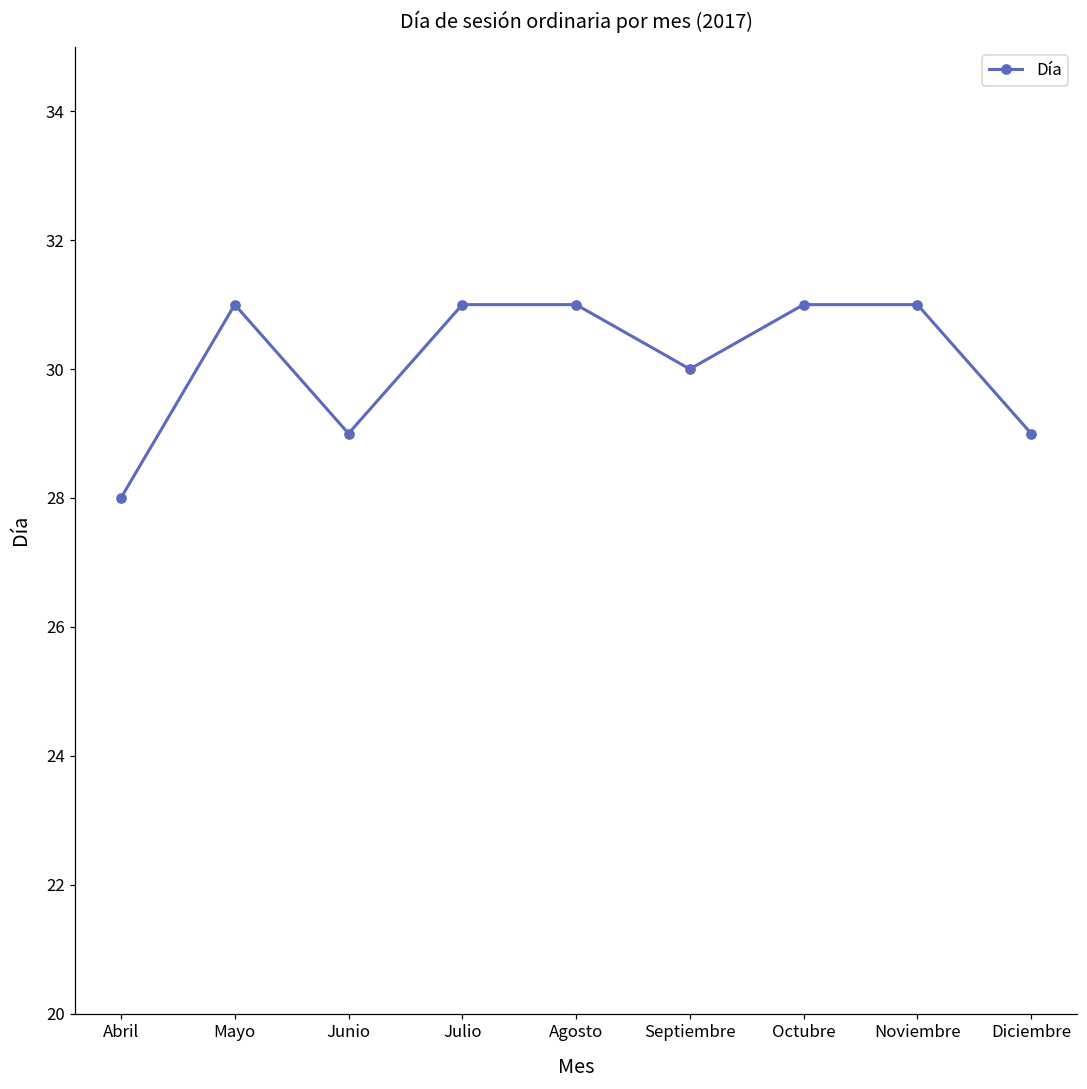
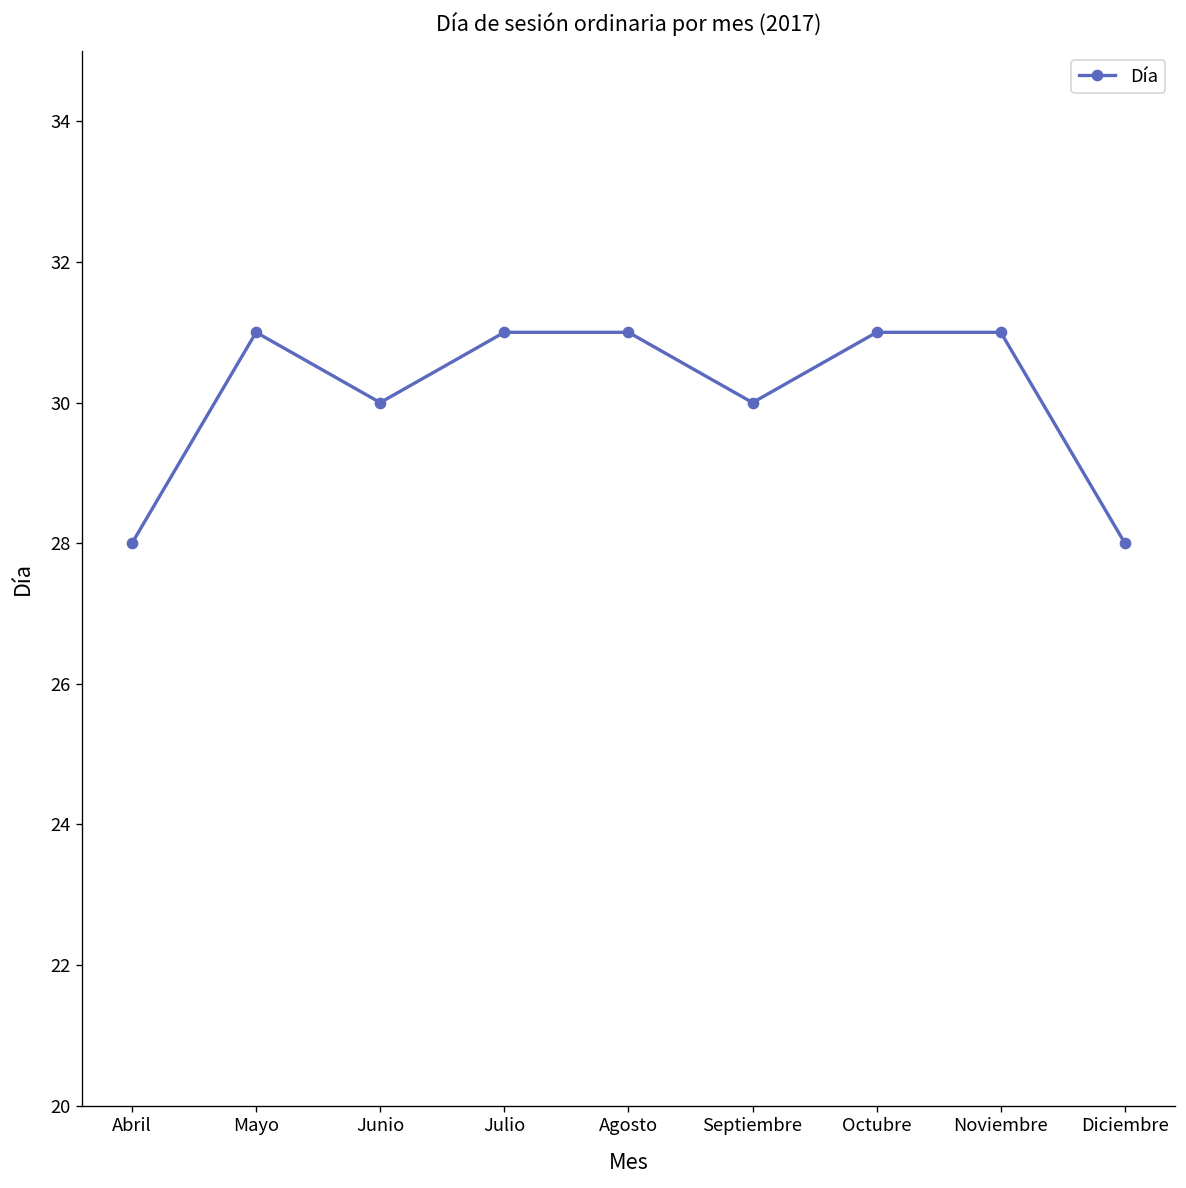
Junio: 29 -> 30
Diciembre: 29 -> 28
